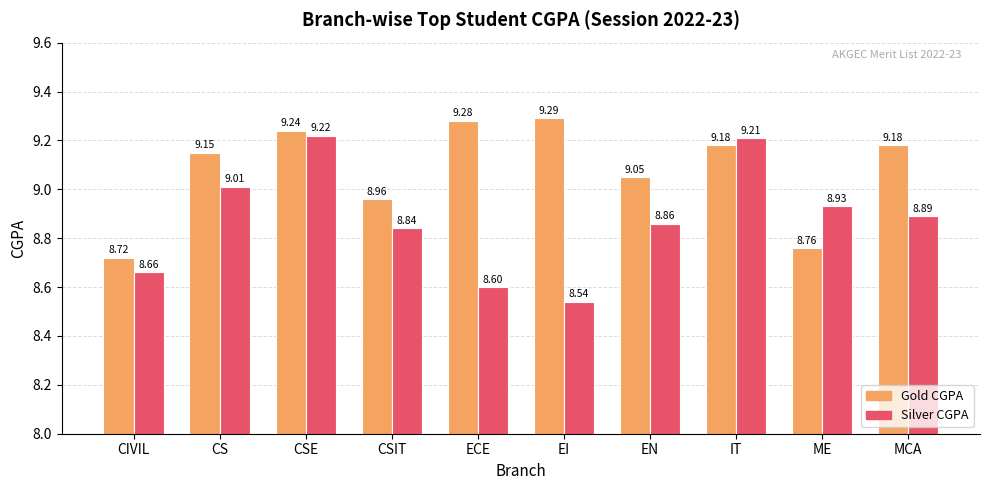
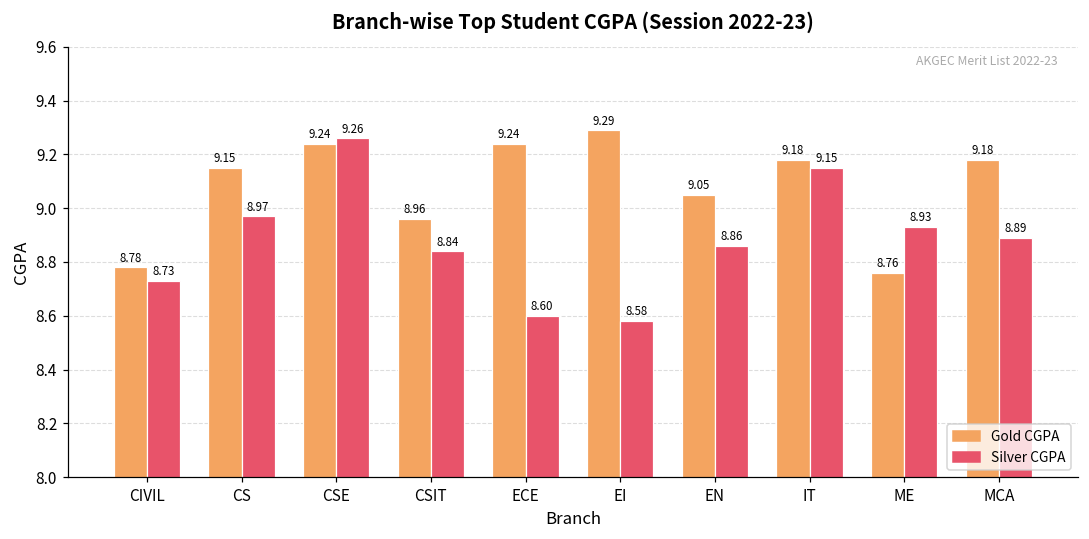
Gold CGPA, CIVIL: 8.72 -> 8.78
Silver CGPA, CIVIL: 8.66 -> 8.73
Silver CGPA, CS: 9.01 -> 8.97
Silver CGPA, CSE: 9.22 -> 9.26
Gold CGPA, ECE: 9.28 -> 9.24
Silver CGPA, EI: 8.54 -> 8.58
Silver CGPA, IT: 9.21 -> 9.15
